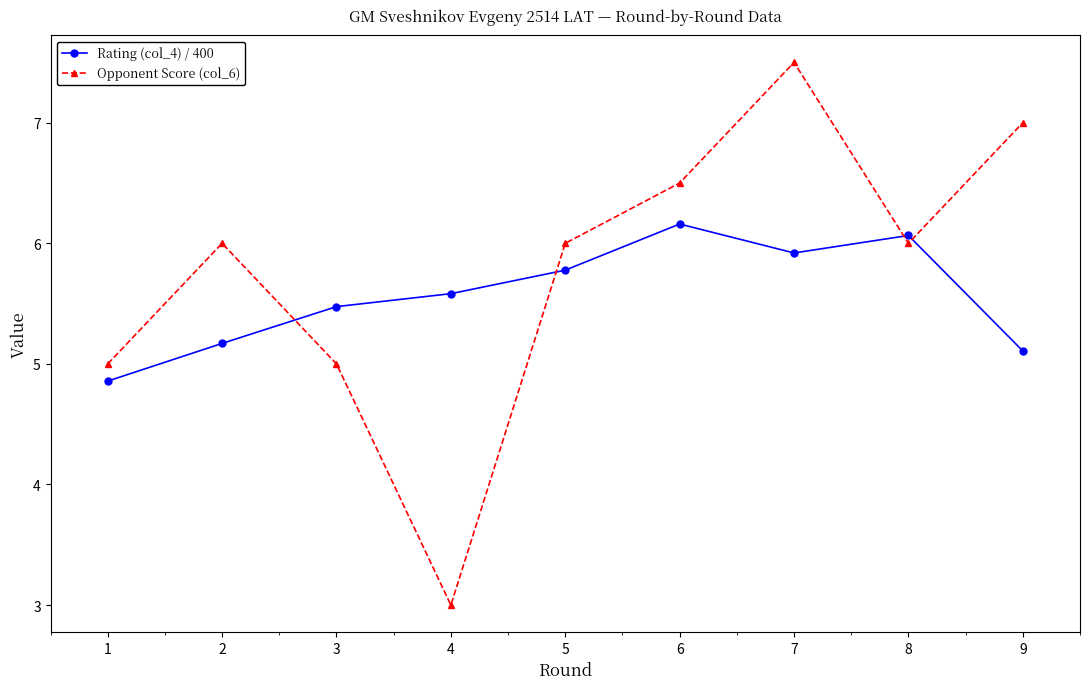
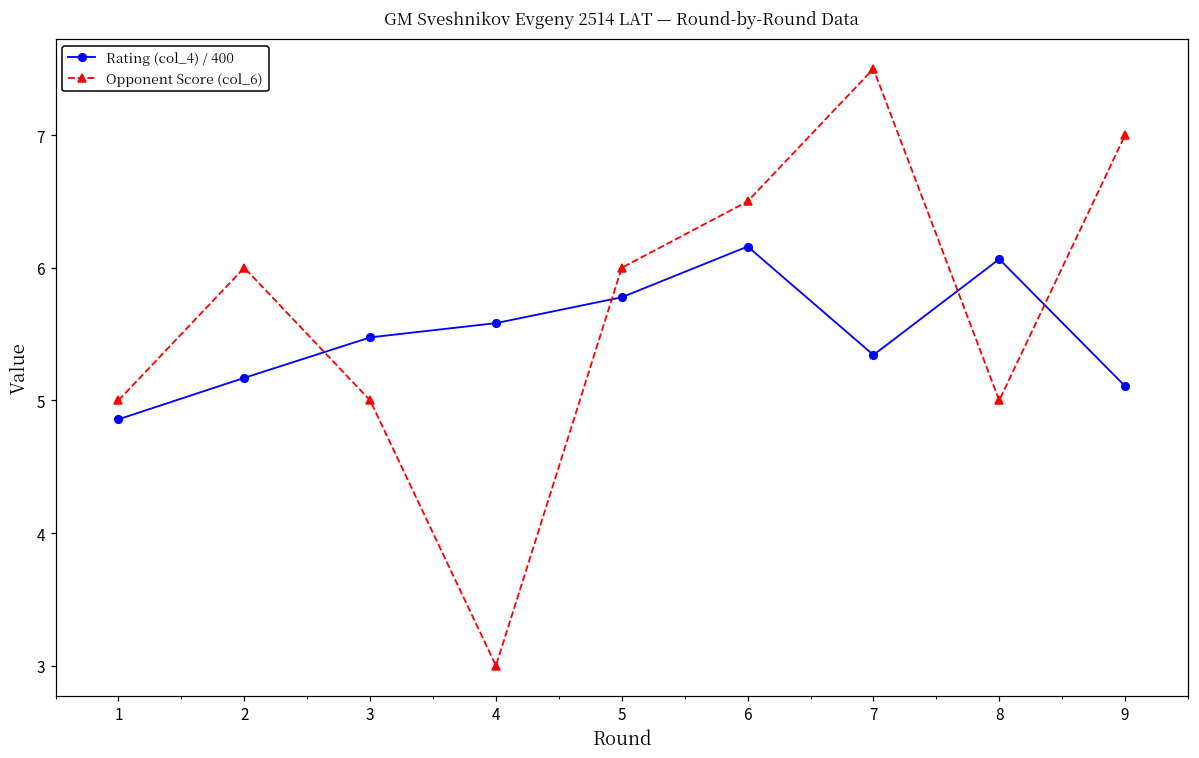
Rating (col_4) / 400, 7: 5.92 -> 5.34
Opponent Score (col_6), 8: 6 -> 5
